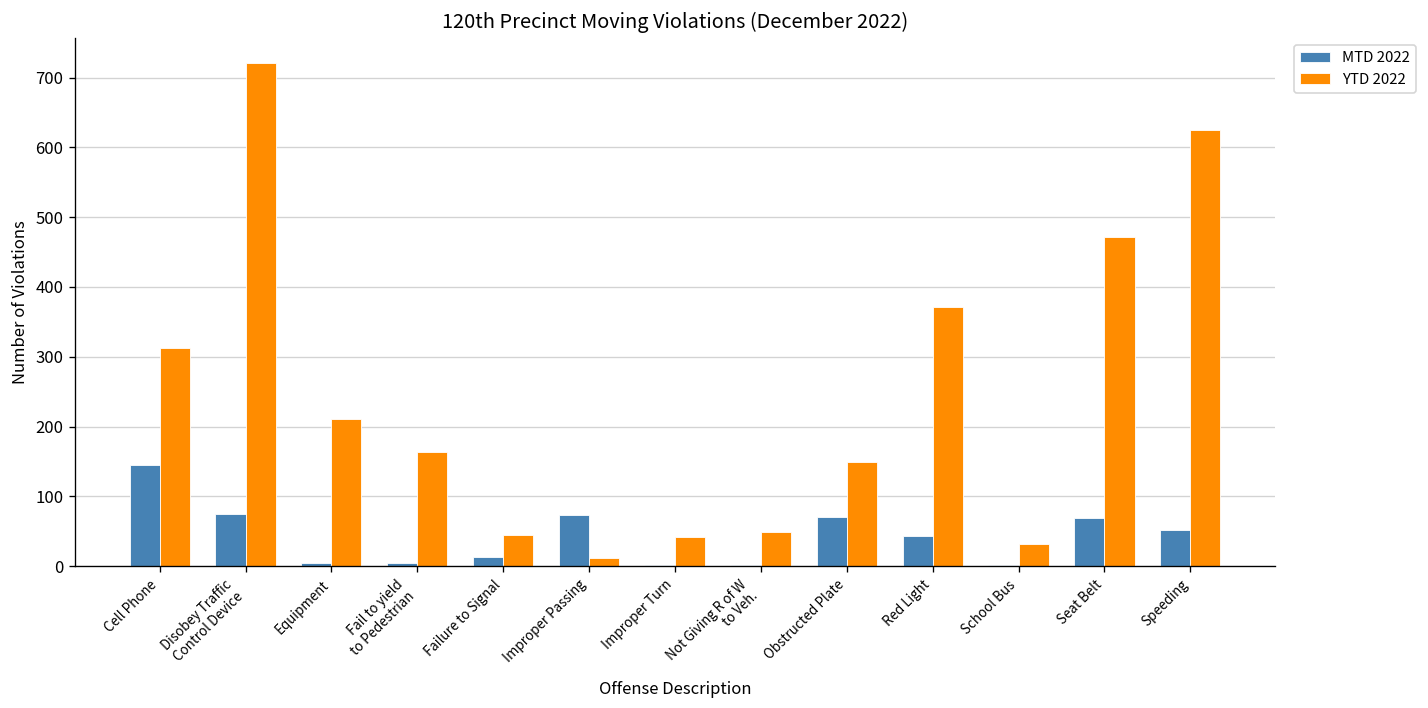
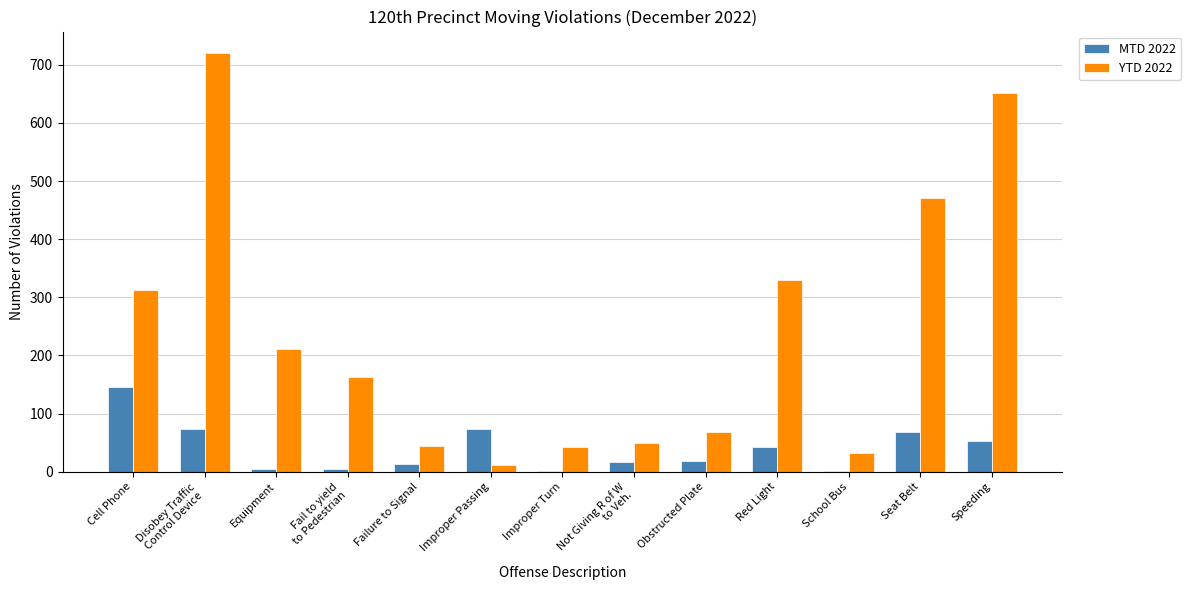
MTD 2022, Not Giving R of W to Veh.: 0 -> 20
MTD 2022, Obstructed Plate: 70 -> 20
YTD 2022, Obstructed Plate: 150 -> 70
YTD 2022, Red Light: 370 -> 330
YTD 2022, Speeding: 630 -> 650
